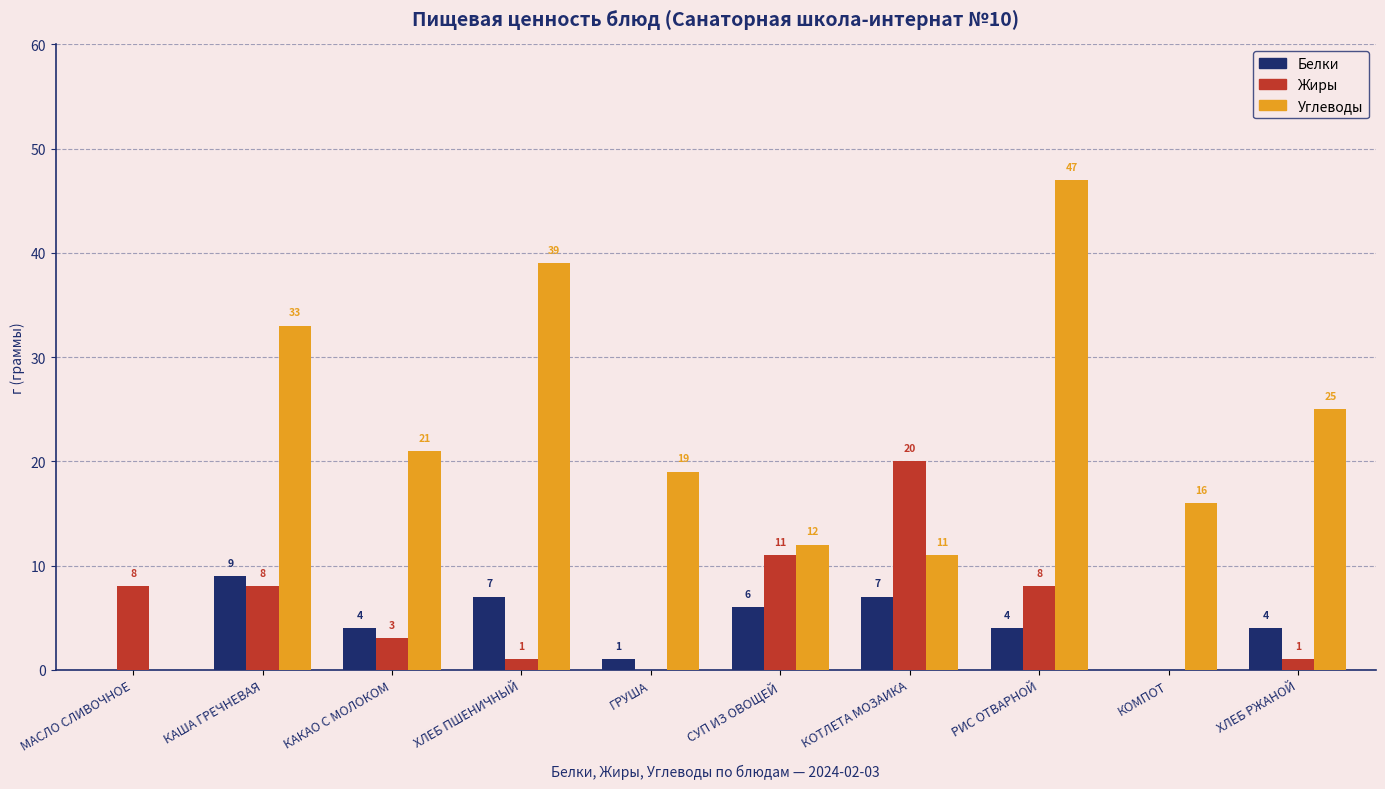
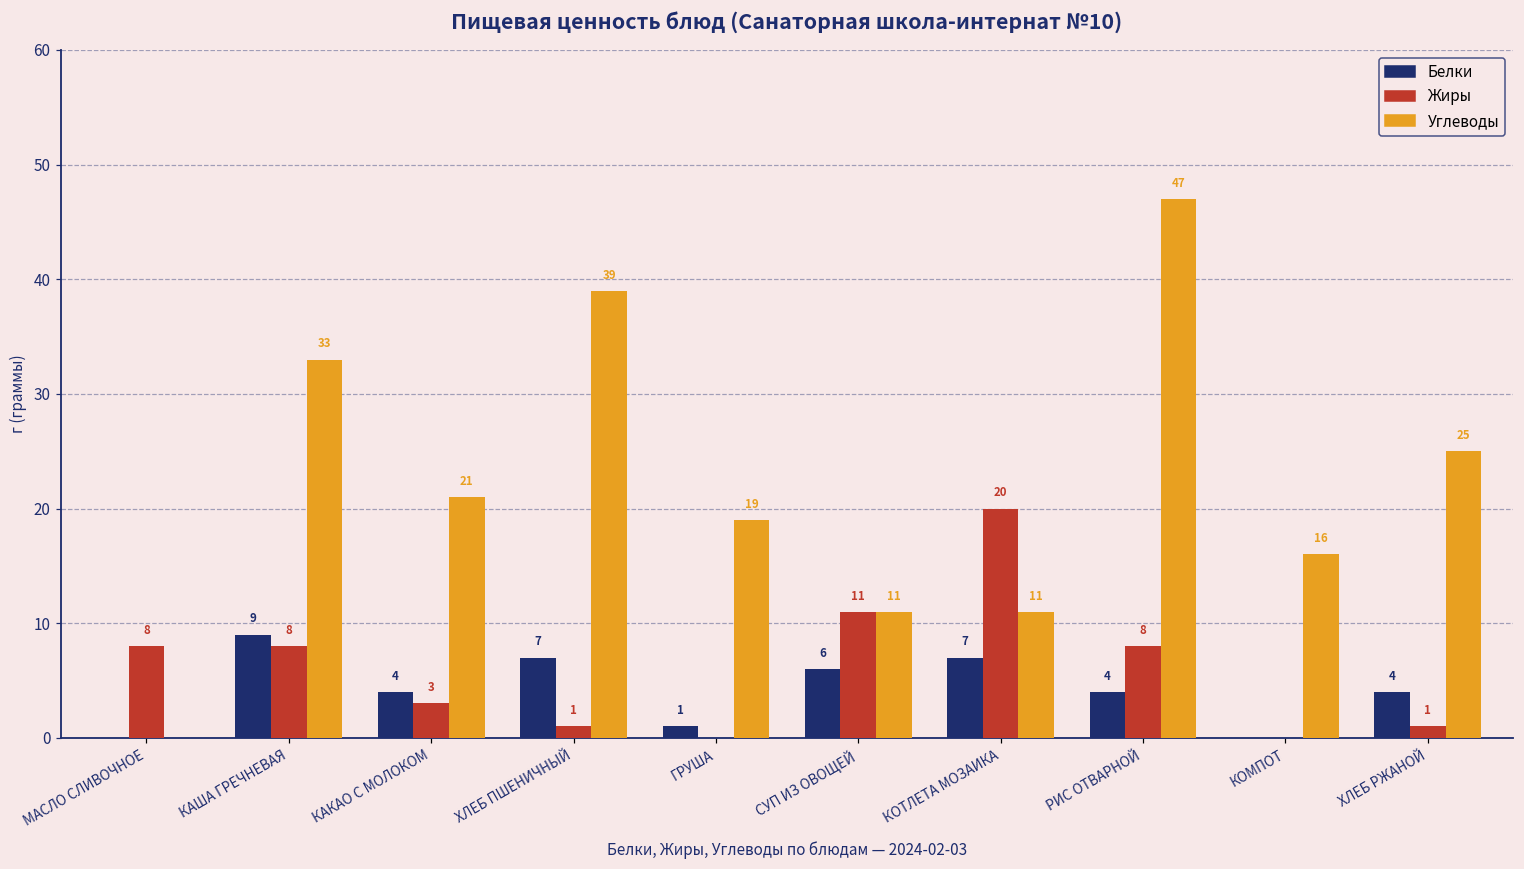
Углеводы, СУП ИЗ ОВОЩЕЙ: 12 -> 11
